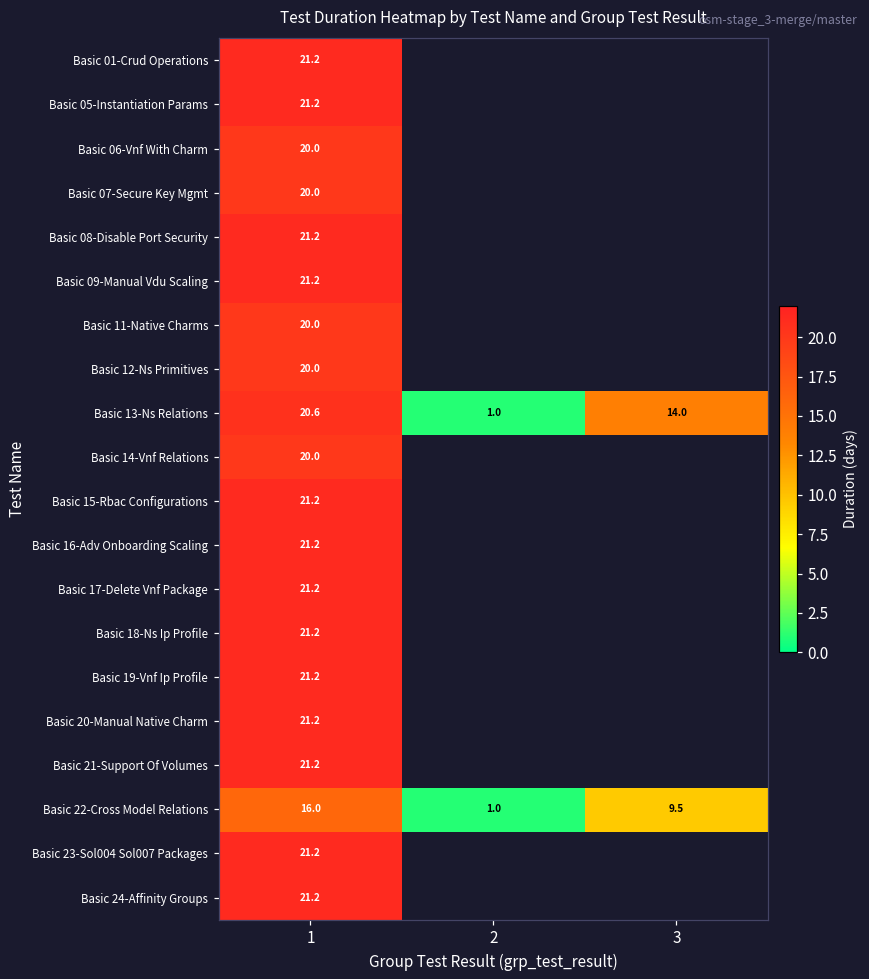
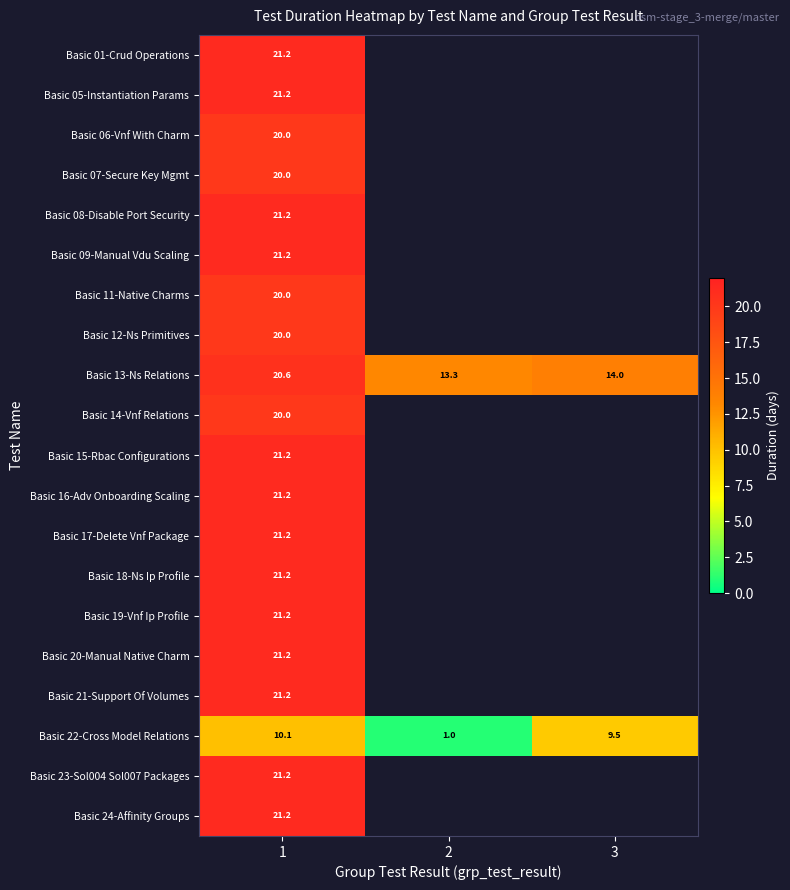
Basic 13-Ns Relations, 2: 1.0 -> 13.3
Basic 22-Cross Model Relations, 1: 16.0 -> 10.1
